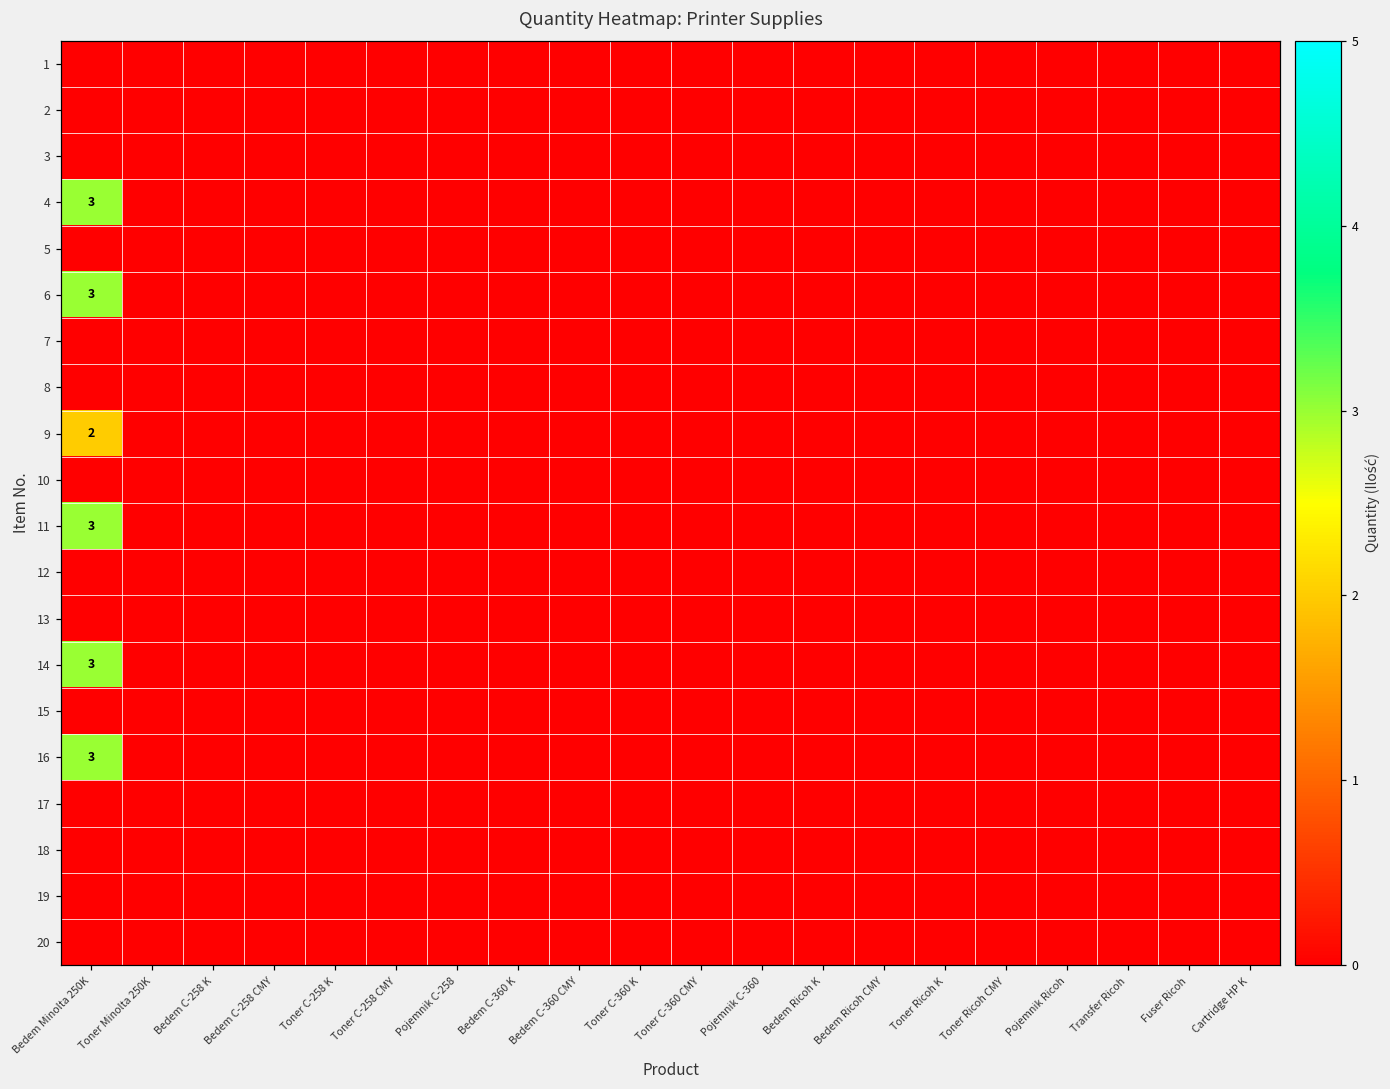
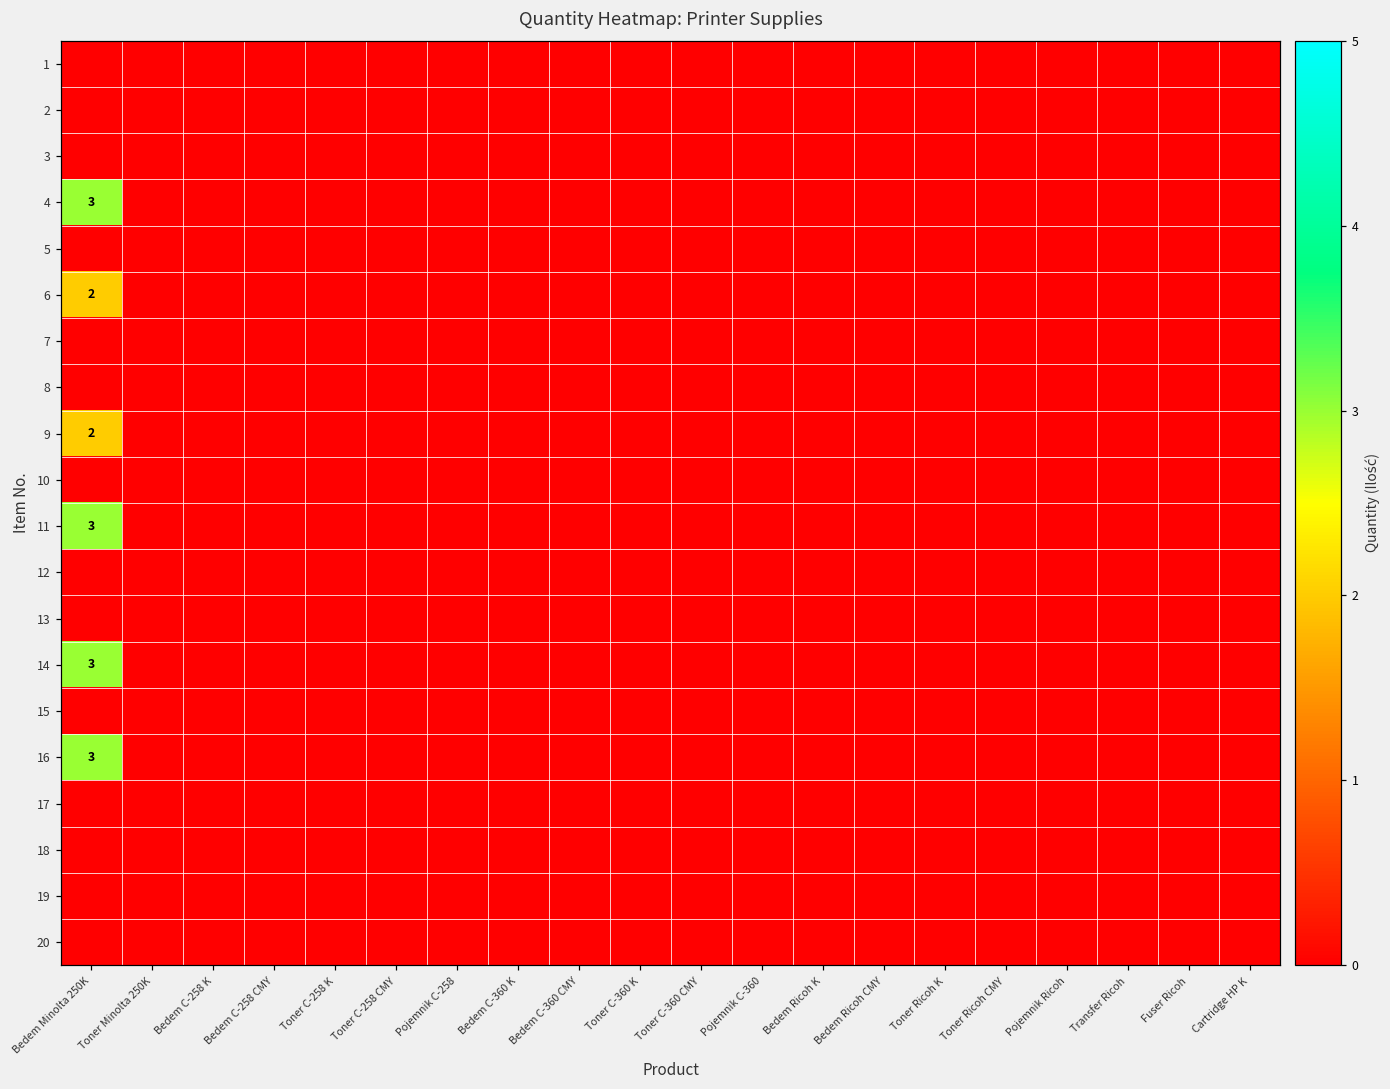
6, Bedem Minolta 250K: 3 -> 2
